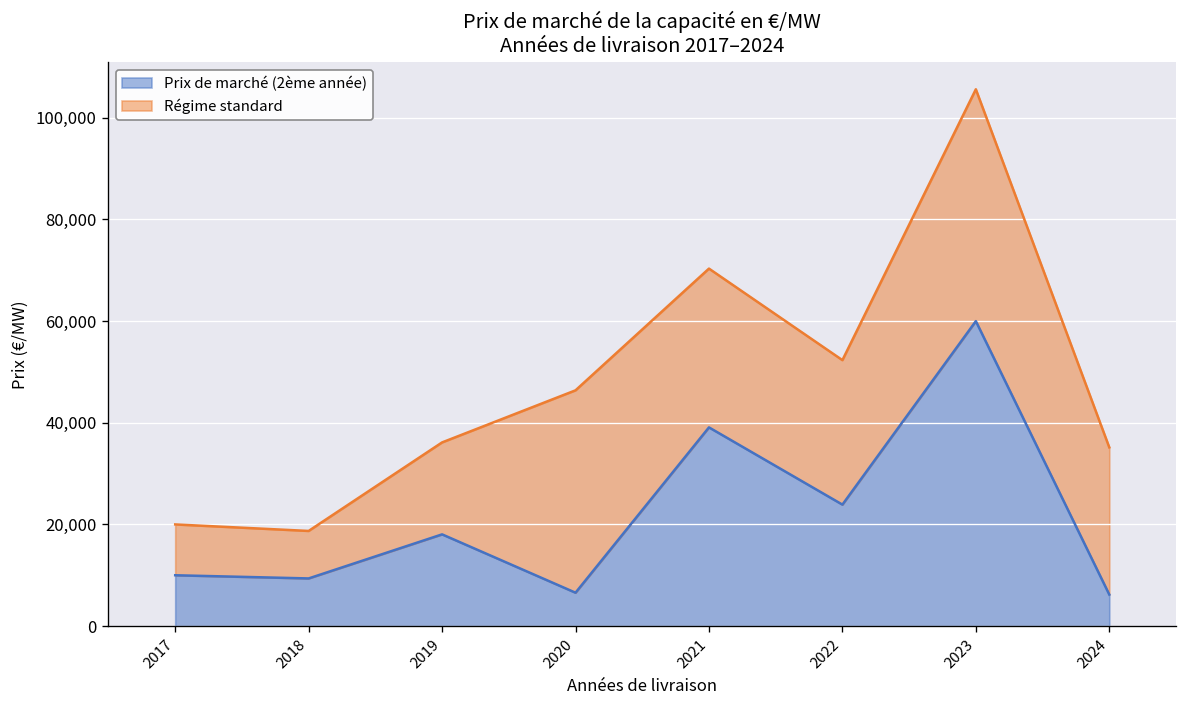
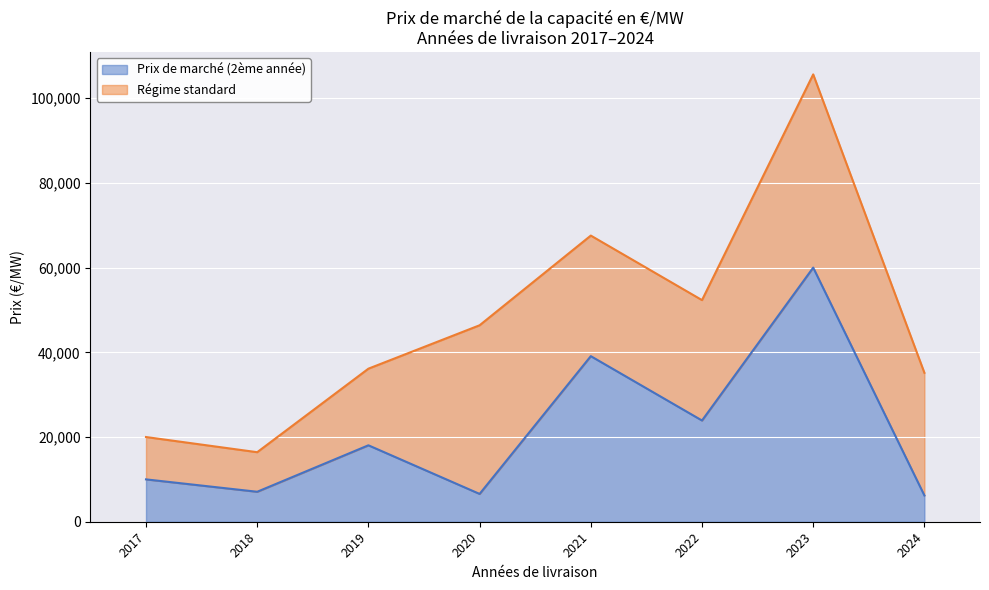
Prix de marché (2ème année), 2018: 9,000 -> 7,000
Régime standard, 2021: 31,000 -> 28,000
